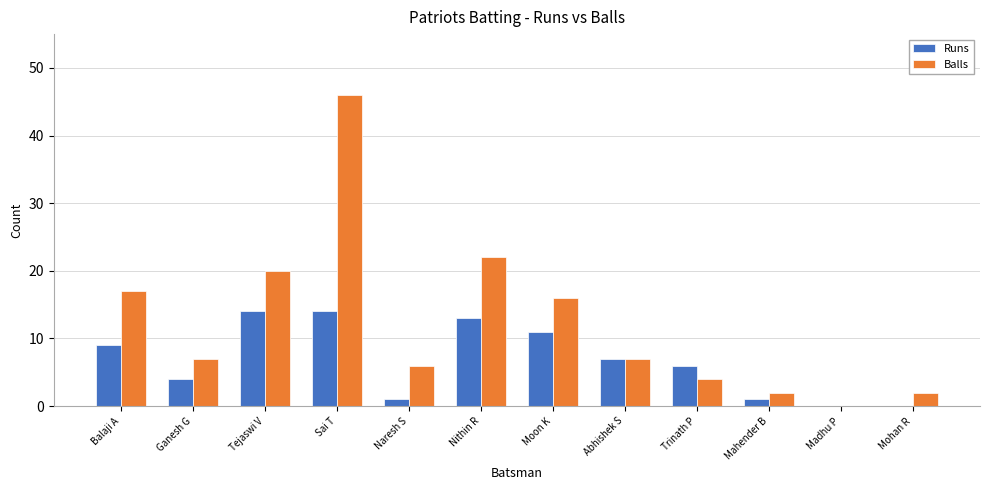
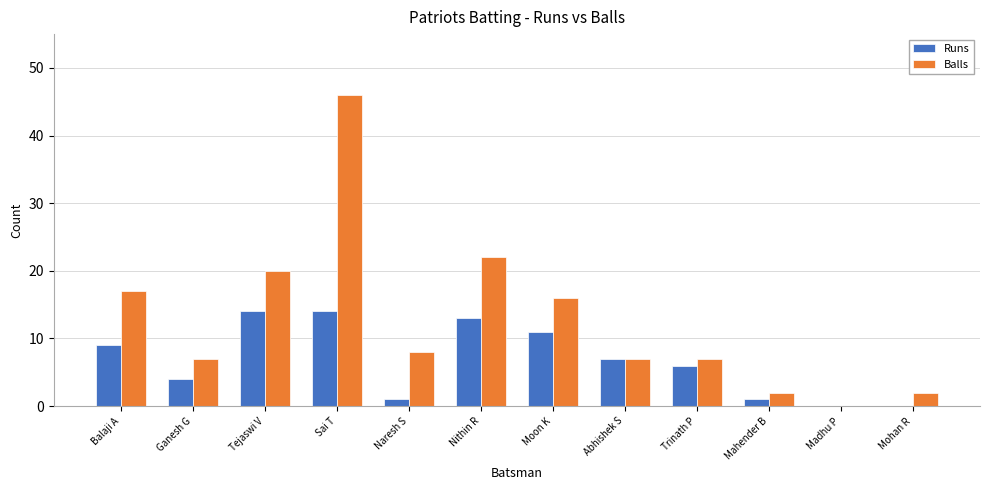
Balls, Naresh S: 6 -> 8
Balls, Trinath P: 4 -> 7
